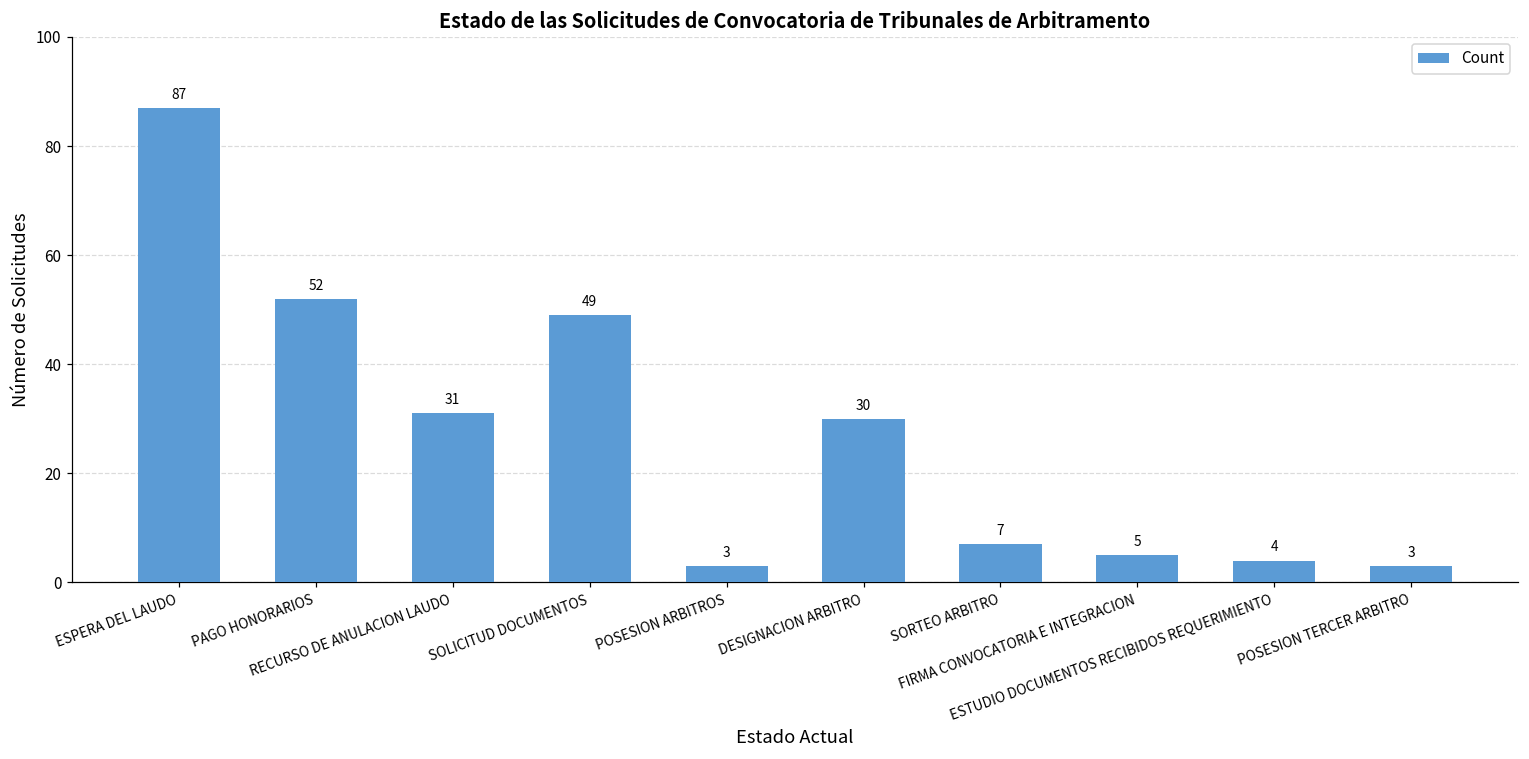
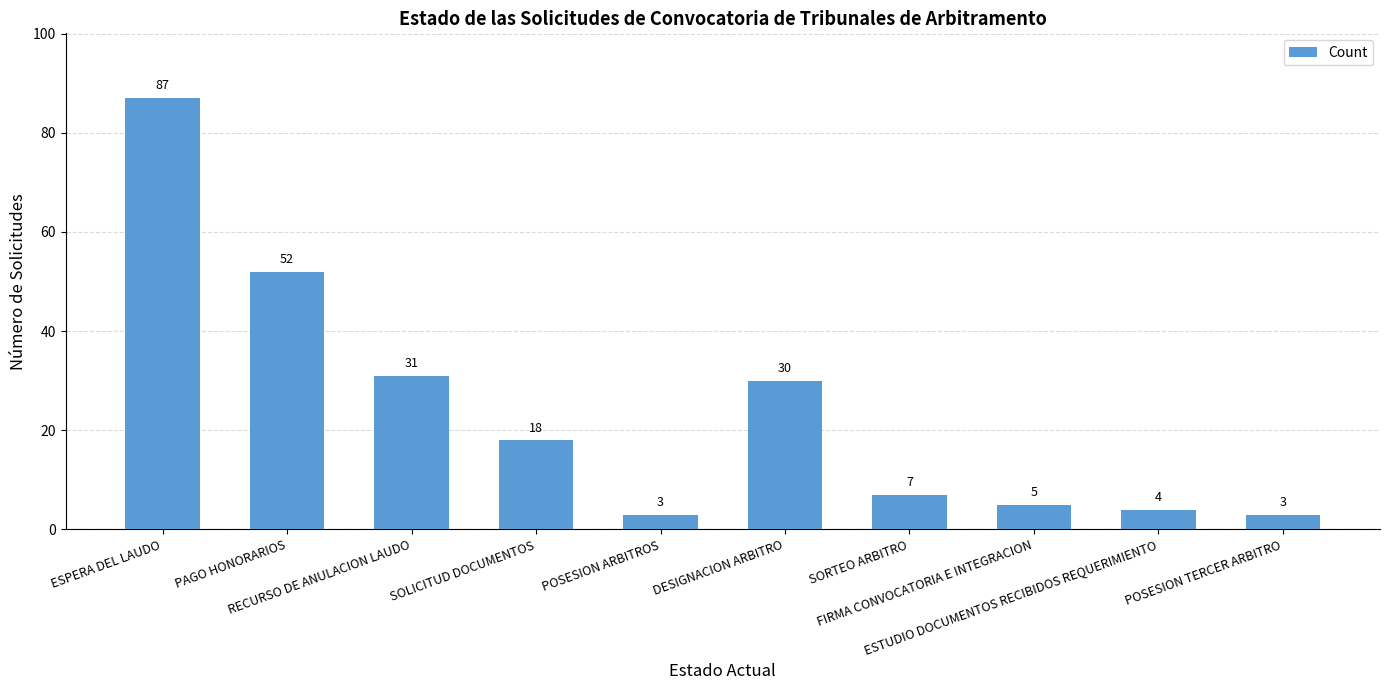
SOLICITUD DOCUMENTOS: 49 -> 18
